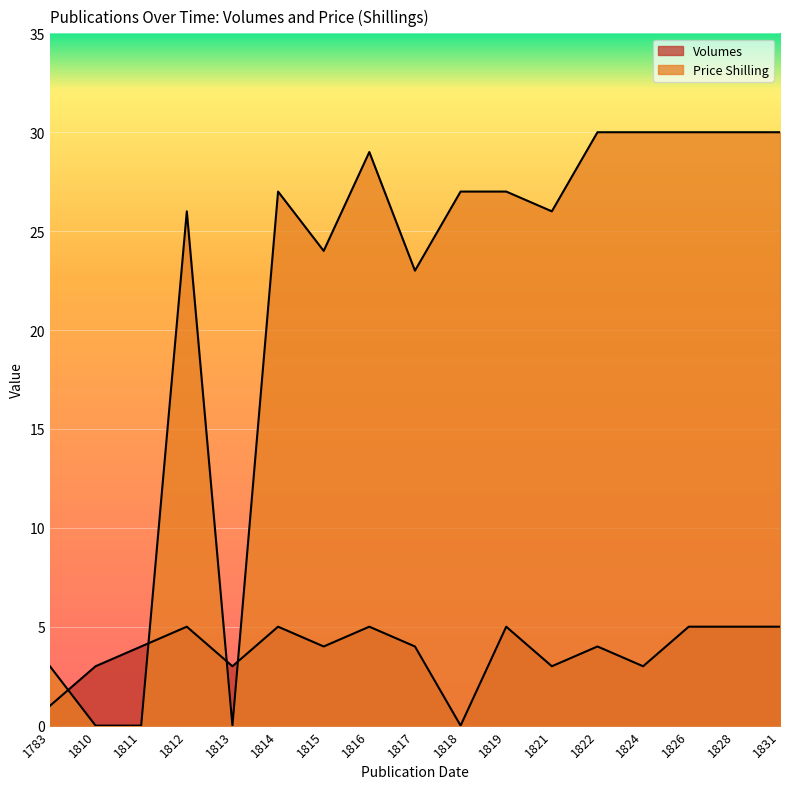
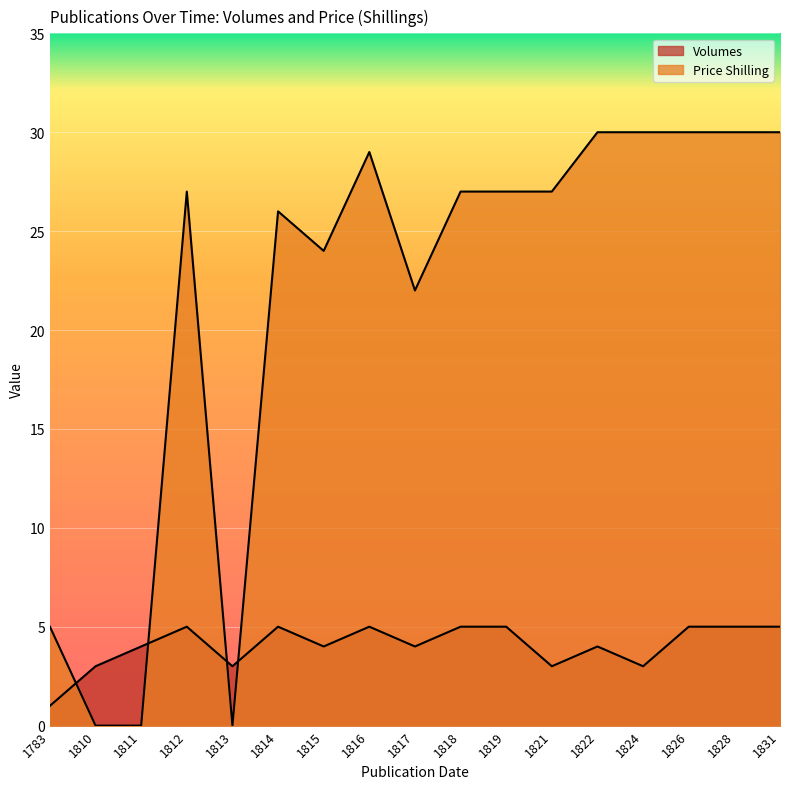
Price Shilling, 1783: 3 -> 5
Price Shilling, 1812: 26 -> 27
Price Shilling, 1814: 27 -> 26
Price Shilling, 1817: 23 -> 22
Volumes, 1818: 0 -> 5
Price Shilling, 1821: 26 -> 27
